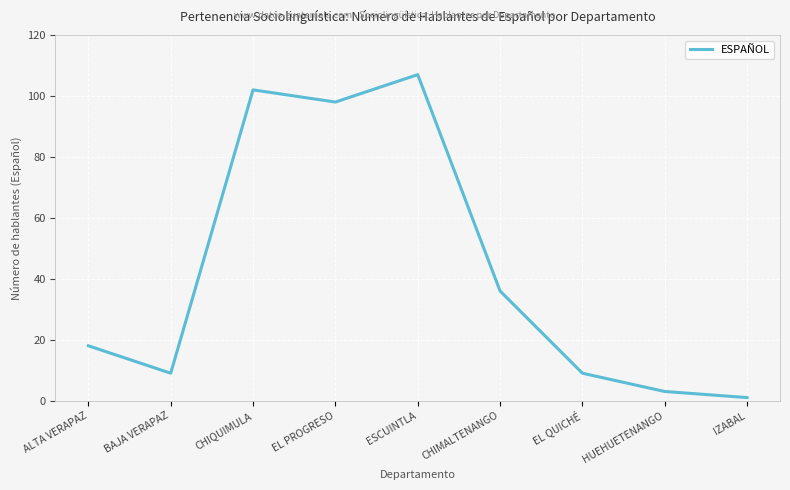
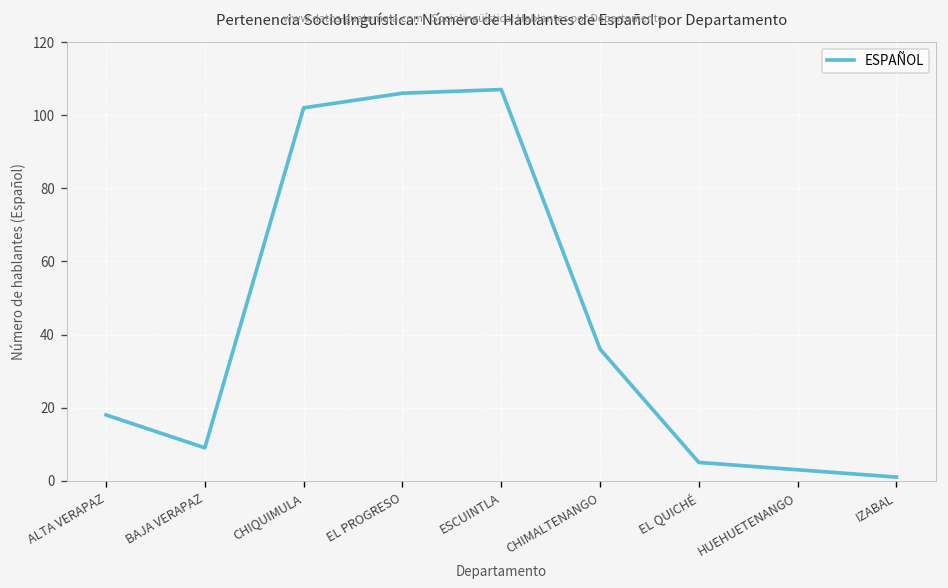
EL PROGRESO: 98 -> 106
EL QUICHÉ: 9 -> 5
